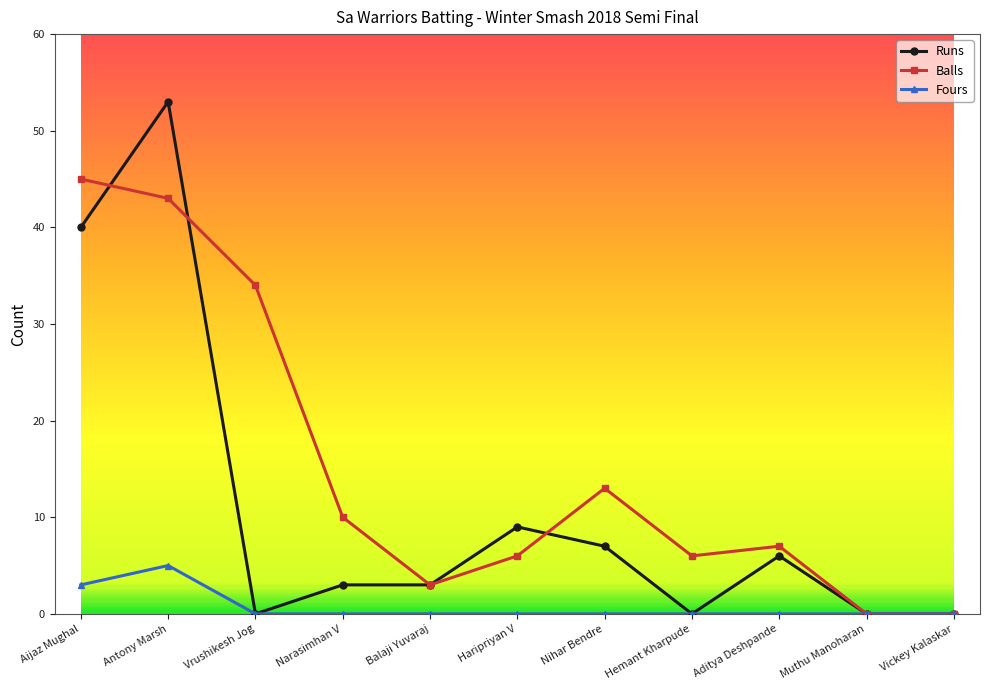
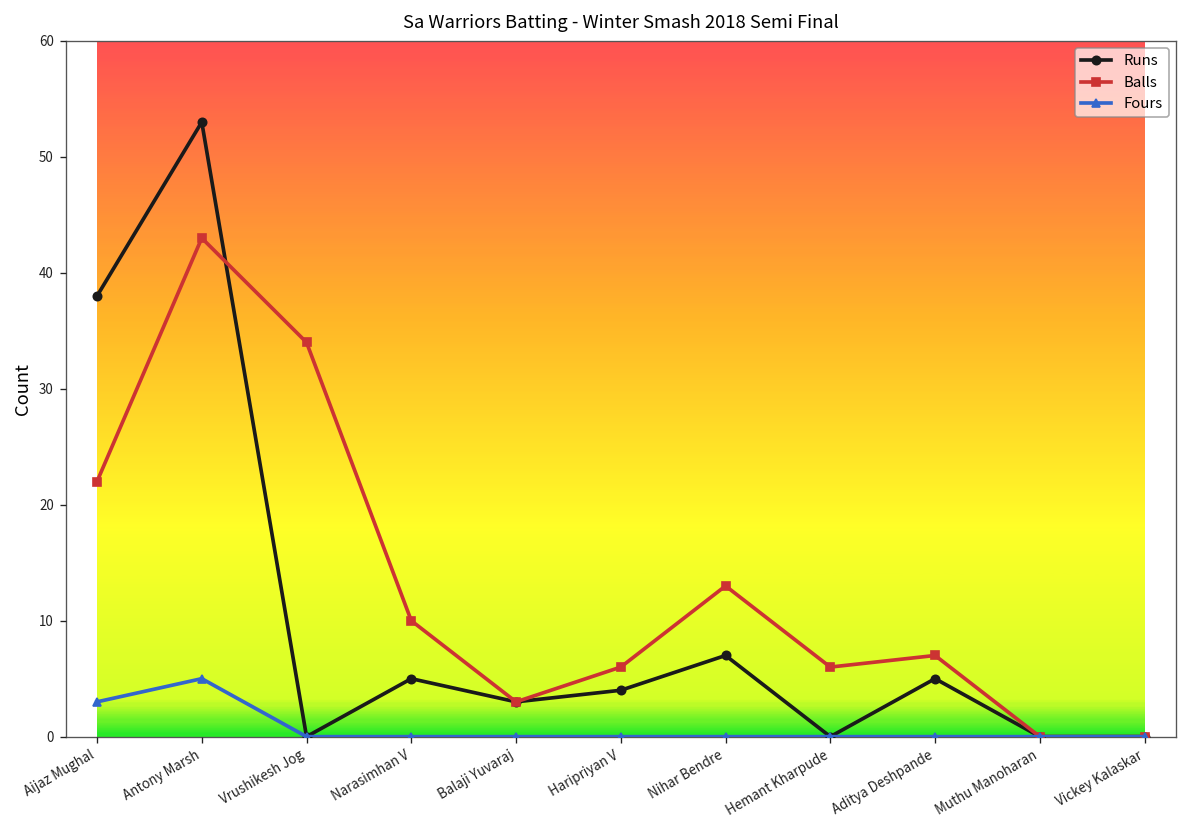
Runs, Aijaz Mughal: 40 -> 38
Balls, Aijaz Mughal: 45 -> 22
Runs, Narasimhan V: 3 -> 5
Runs, Haripriyan V: 9 -> 4
Runs, Aditya Deshpande: 6 -> 5
